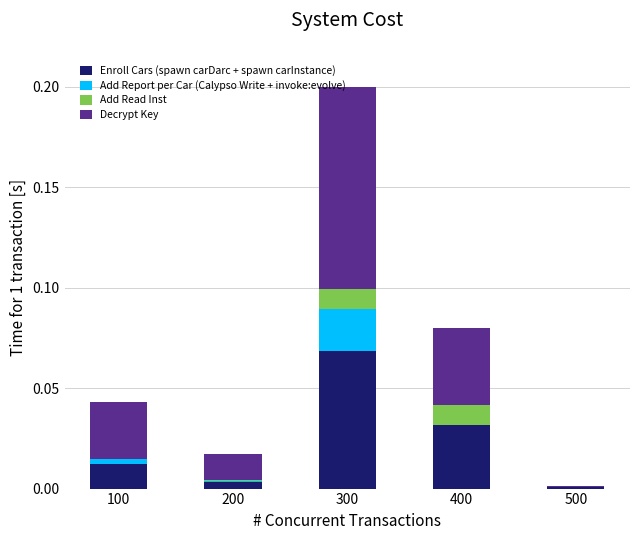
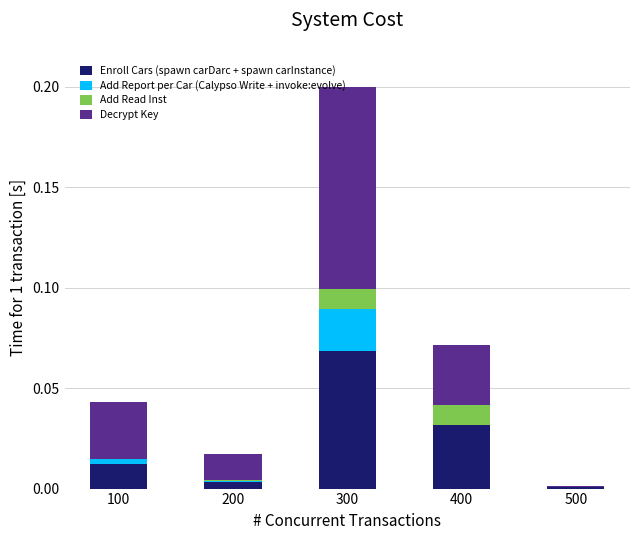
Decrypt Key, 400: 0.038 -> 0.030
